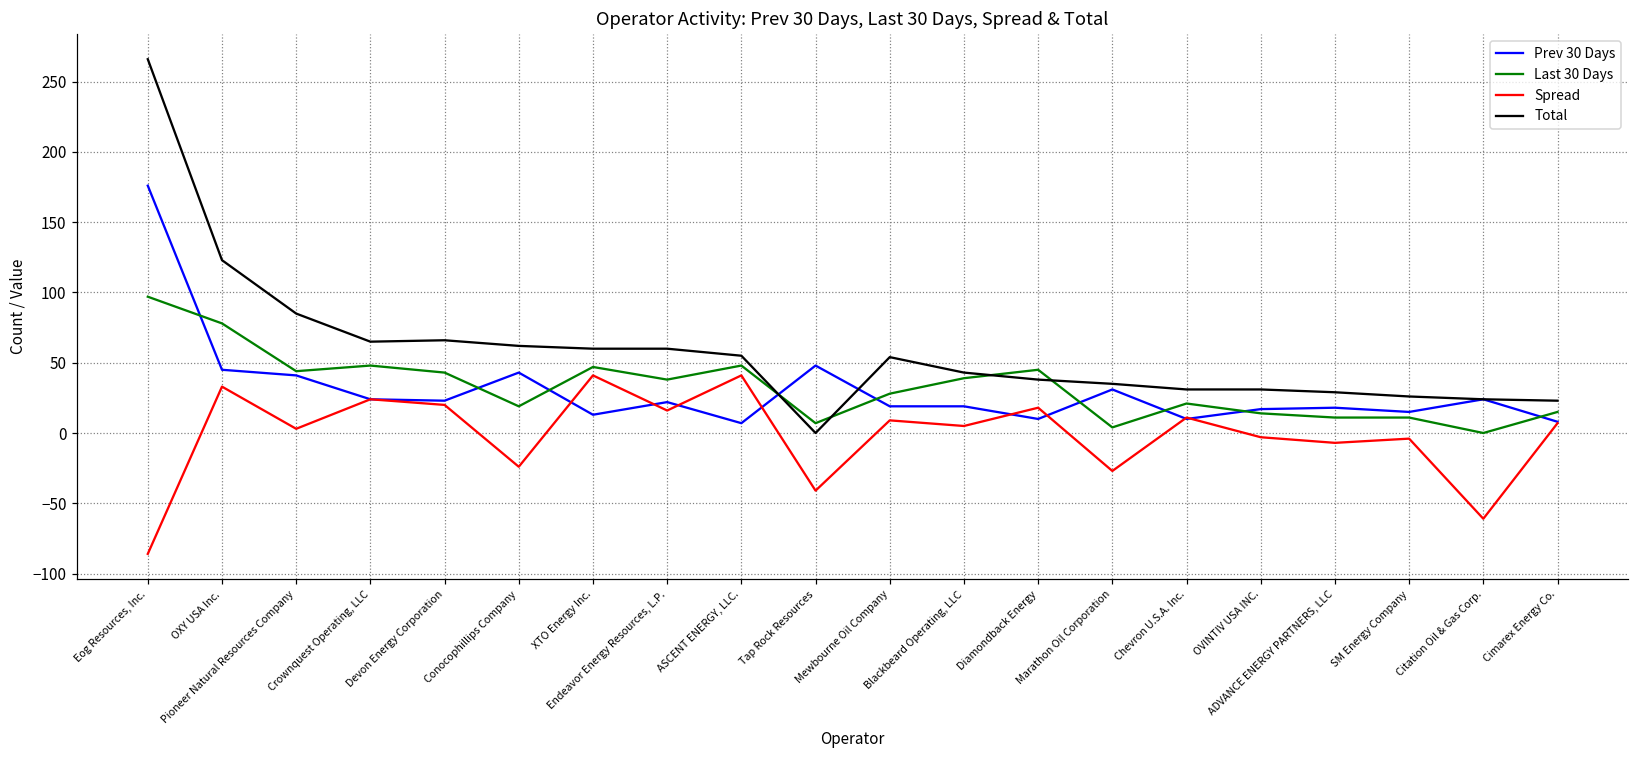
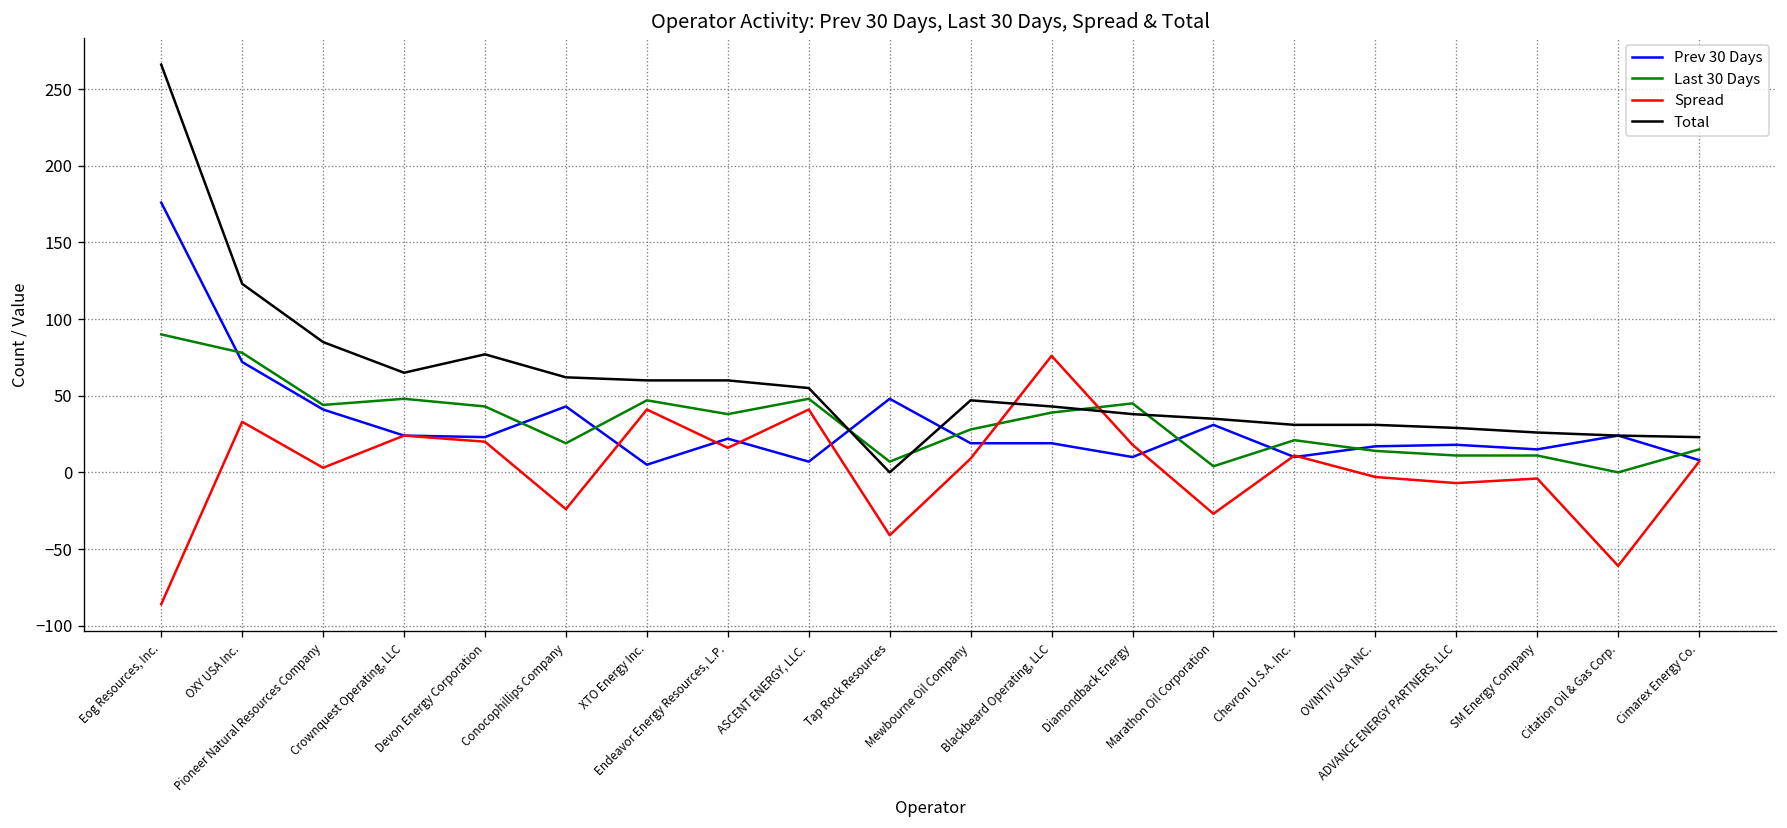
Last 30 Days, Eog Resources, Inc.: 97 -> 90
Prev 30 Days, OXY USA Inc.: 45 -> 72
Total, Devon Energy Corporation: 66 -> 77
Prev 30 Days, XTO Energy Inc.: 13 -> 5
Total, Mewbourne Oil Company: 54 -> 47
Spread, Blackbeard Operating, LLC: 5 -> 76
